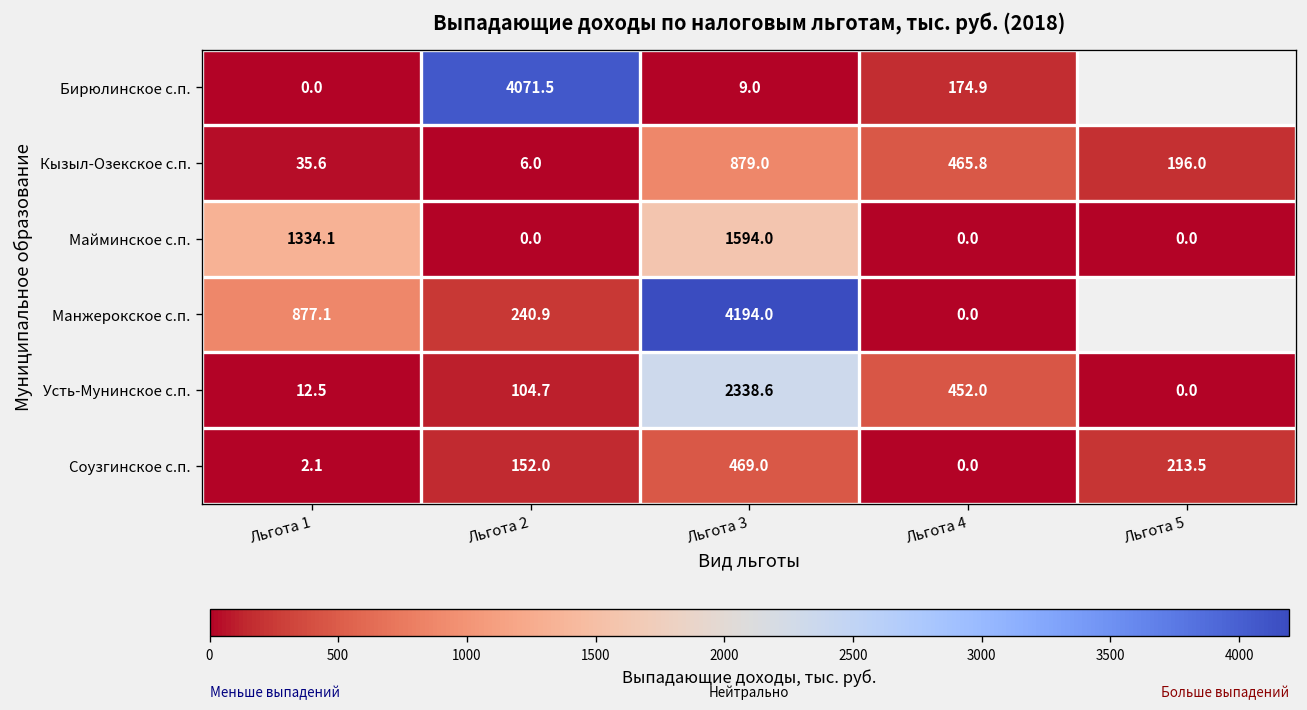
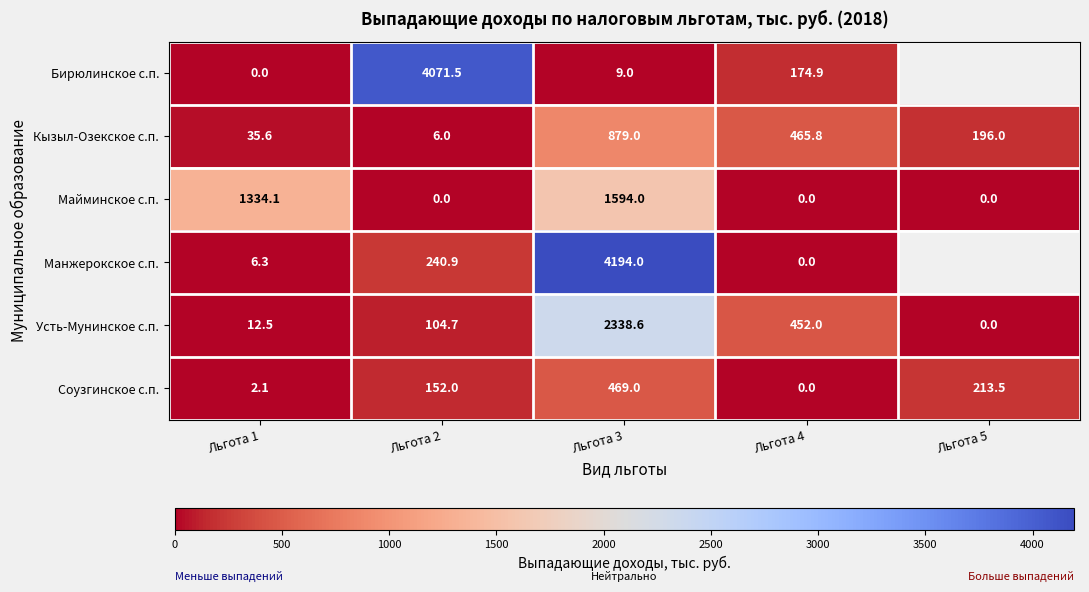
Манжерокское с.п., Льгота 1: 877.1 -> 6.3
